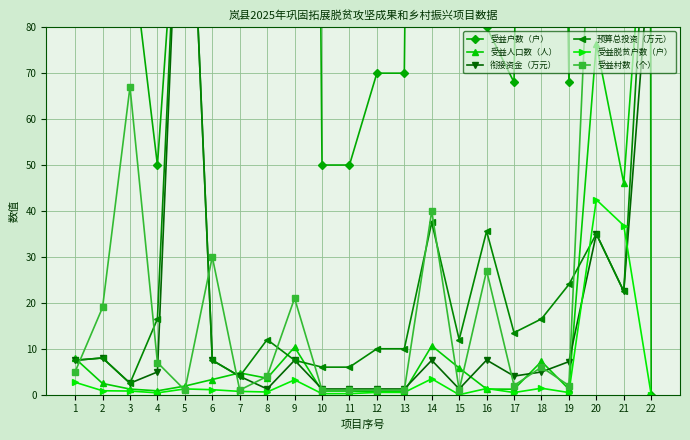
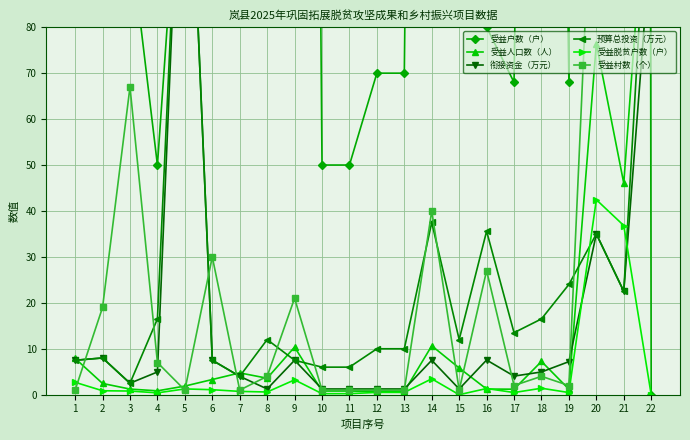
受益村数（个）, 1: 5 -> 1
受益村数（个）, 18: 6 -> 4
